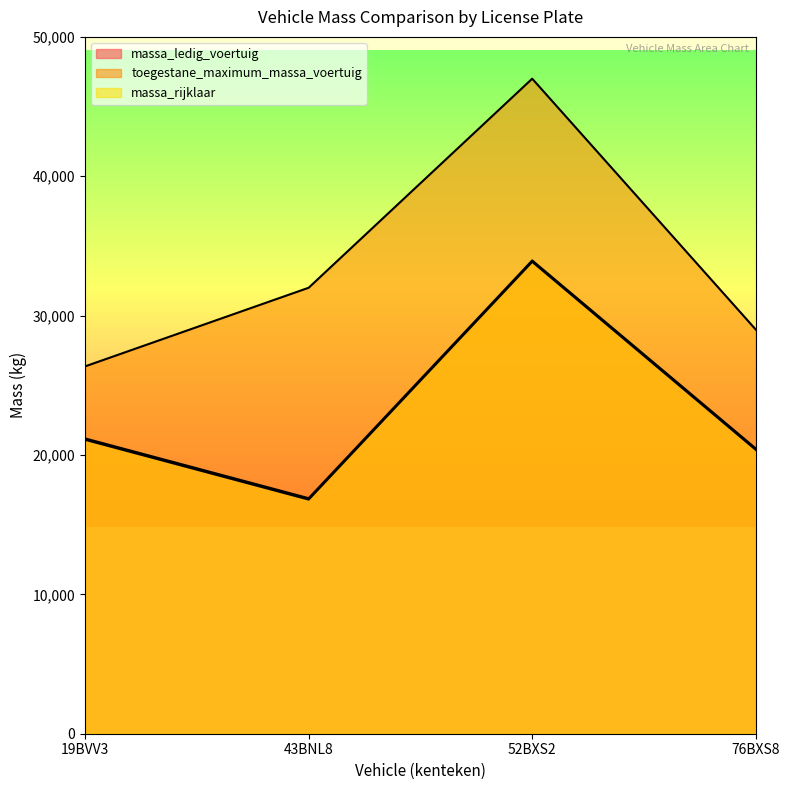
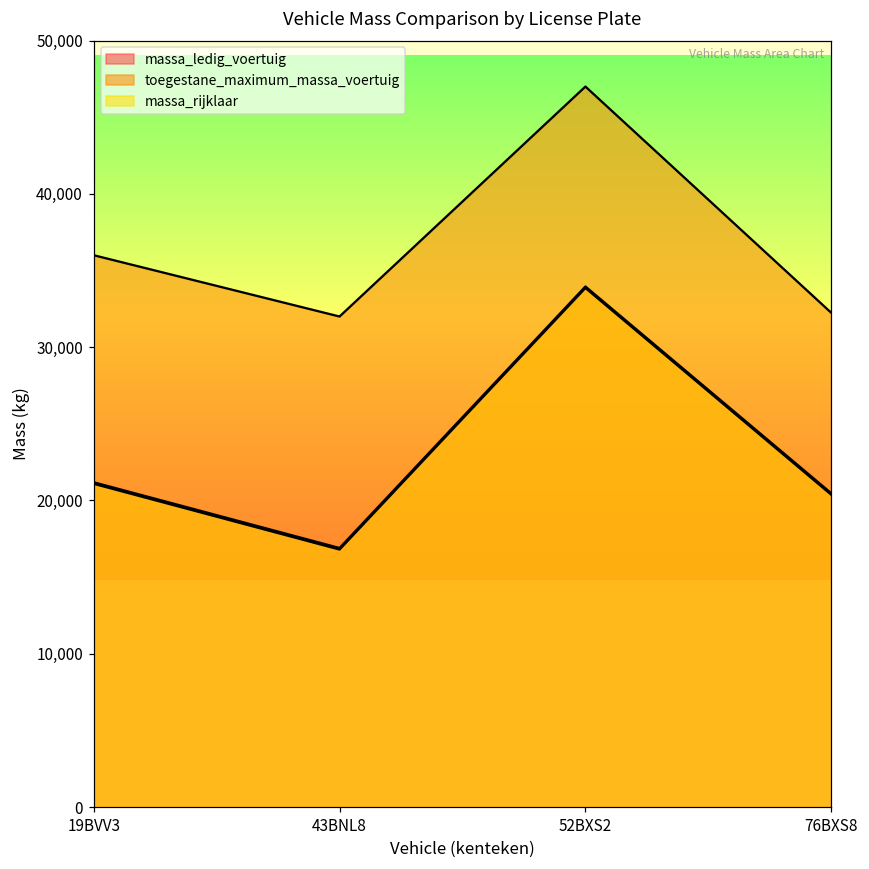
toegestane_maximum_massa_voertuig, 19BVV3: 26,400 -> 36,000
toegestane_maximum_massa_voertuig, 76BXS8: 29,000 -> 32,200
